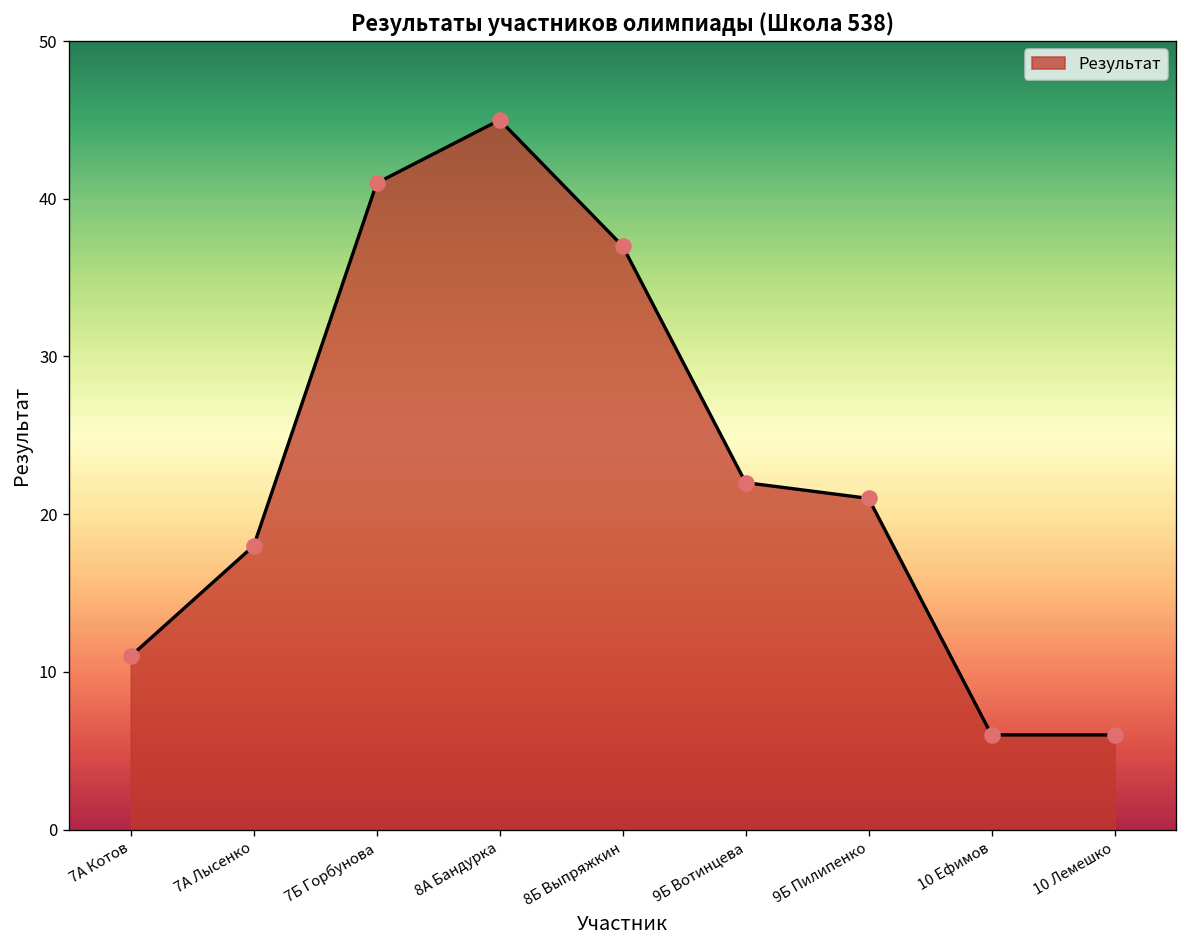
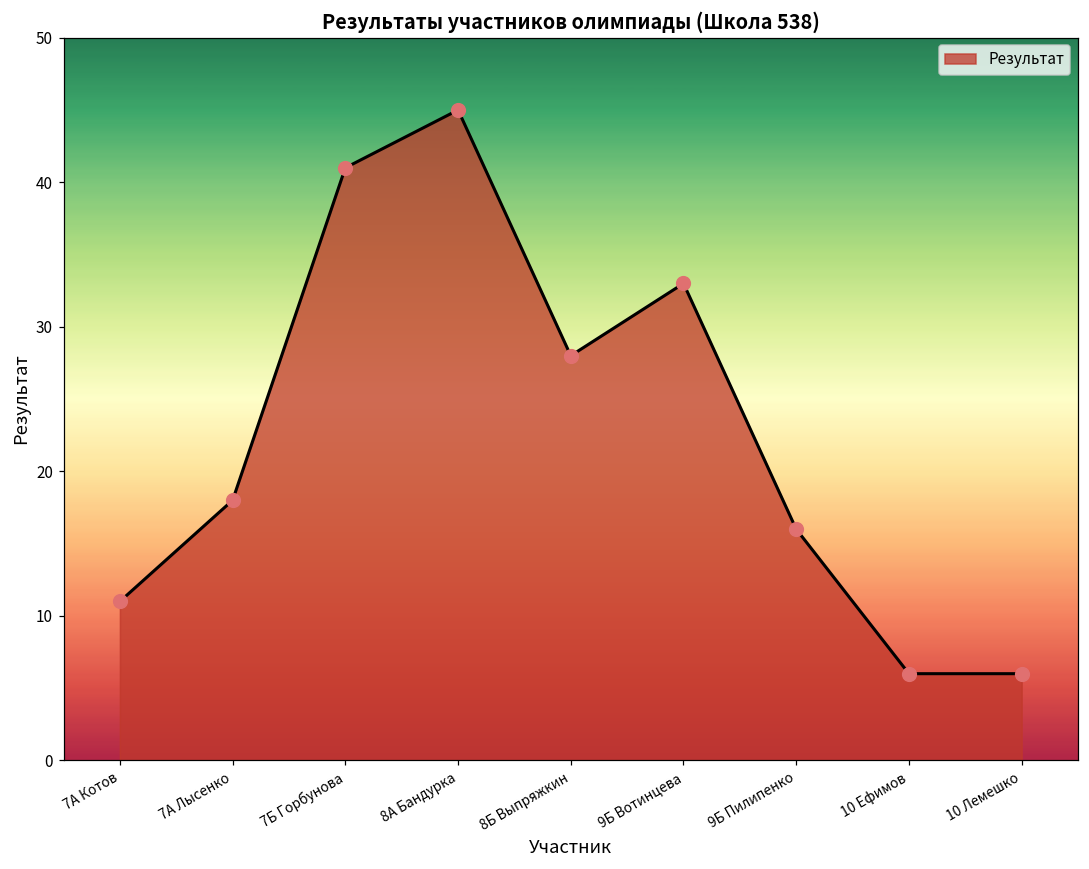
8Б Выпряжкин: 37 -> 28
9Б Вотинцева: 22 -> 33
9Б Пилипенко: 21 -> 16
